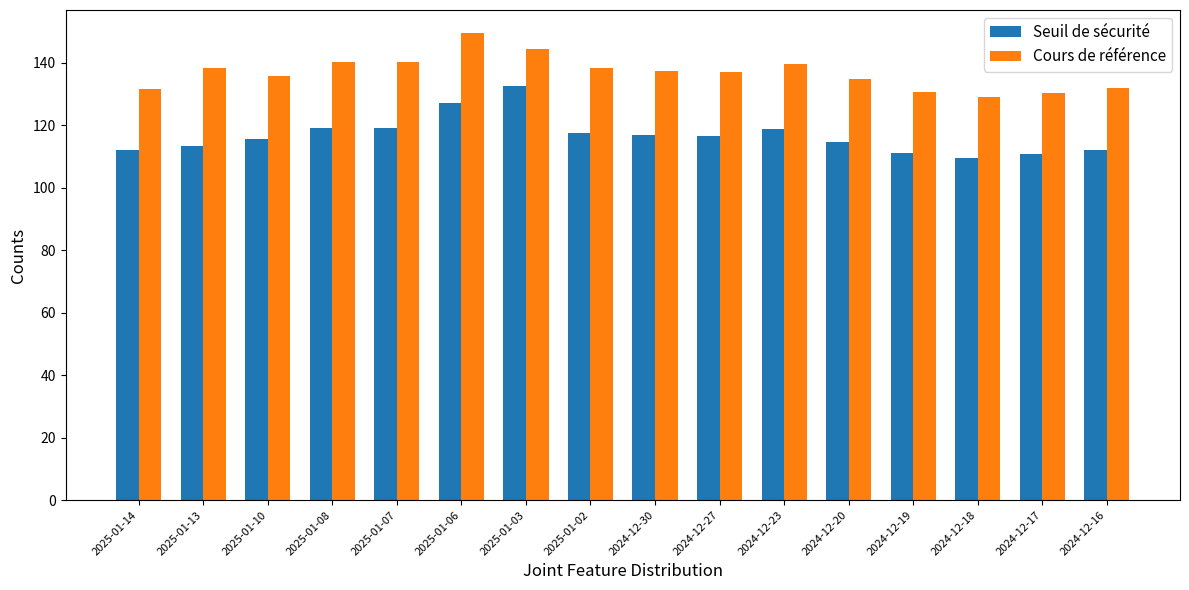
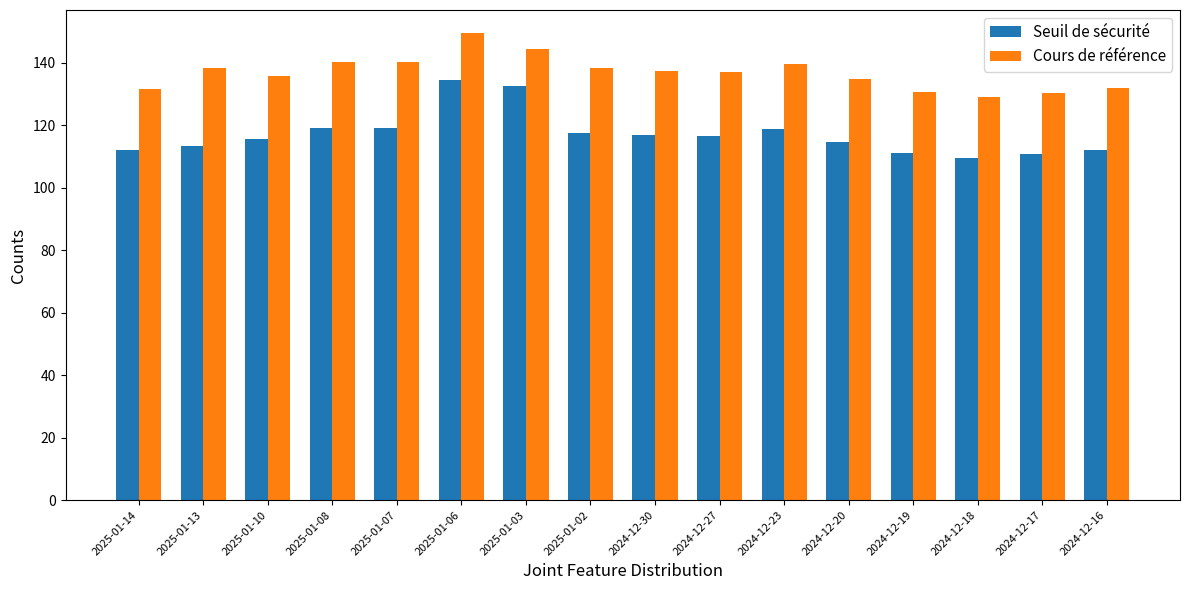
Seuil de sécurité, 2025-01-06: 127 -> 135
